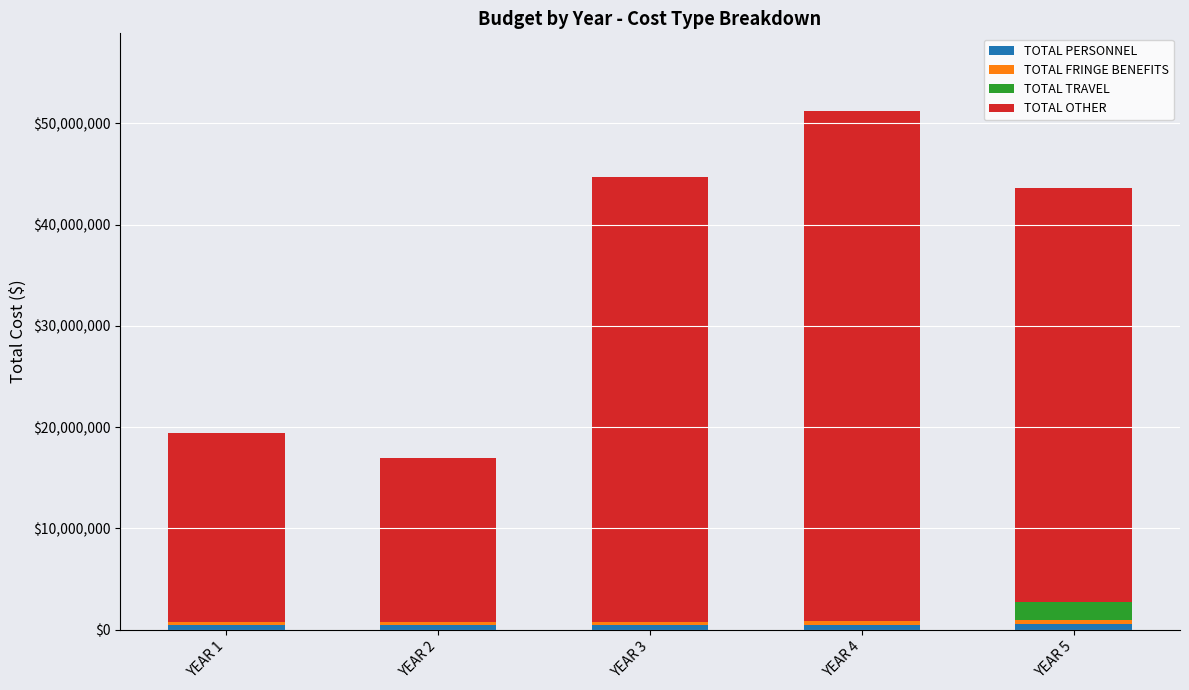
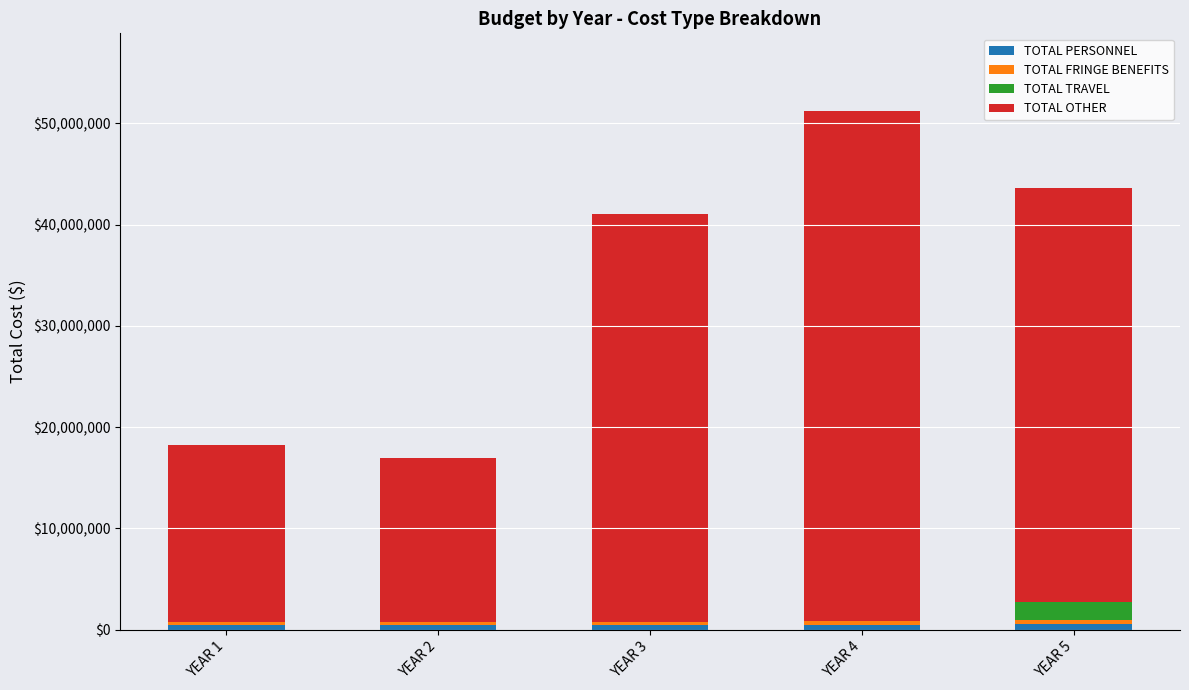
TOTAL OTHER, YEAR 1: $18,700,000 -> $17,500,000
TOTAL OTHER, YEAR 3: $43,900,000 -> $40,300,000
